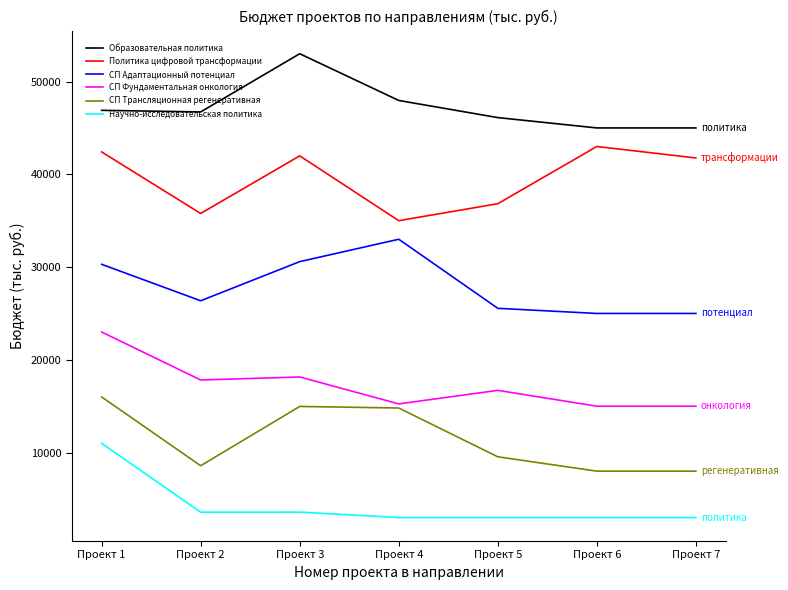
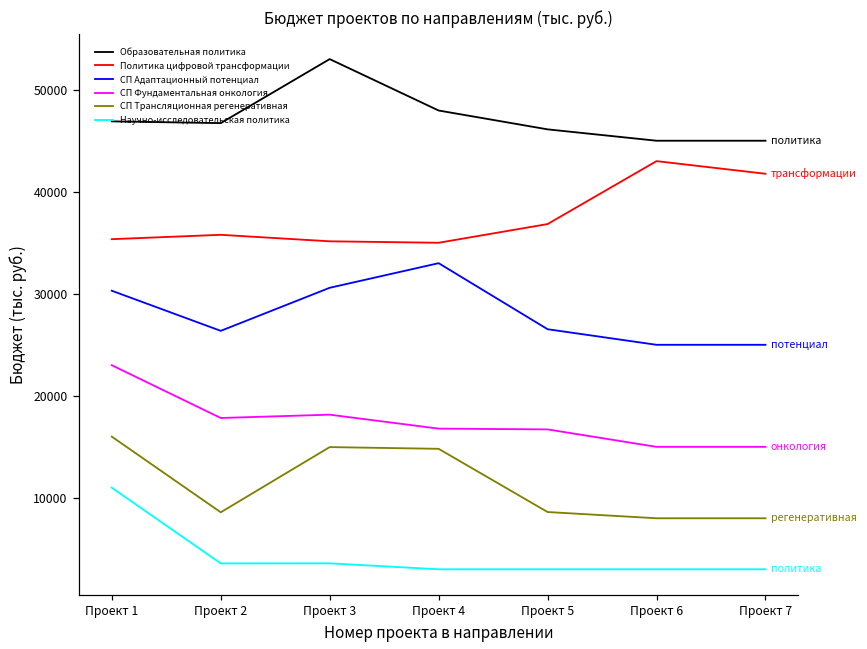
Политика цифровой трансформации, Проект 1: 42000 -> 35000
Политика цифровой трансформации, Проект 3: 42000 -> 35000
СП Фундаментальная онкология, Проект 4: 15000 -> 17000
СП Адаптационный потенциал, Проект 5: 26000 -> 27000
СП Трансляционная регенеративная, Проект 5: 10000 -> 9000
